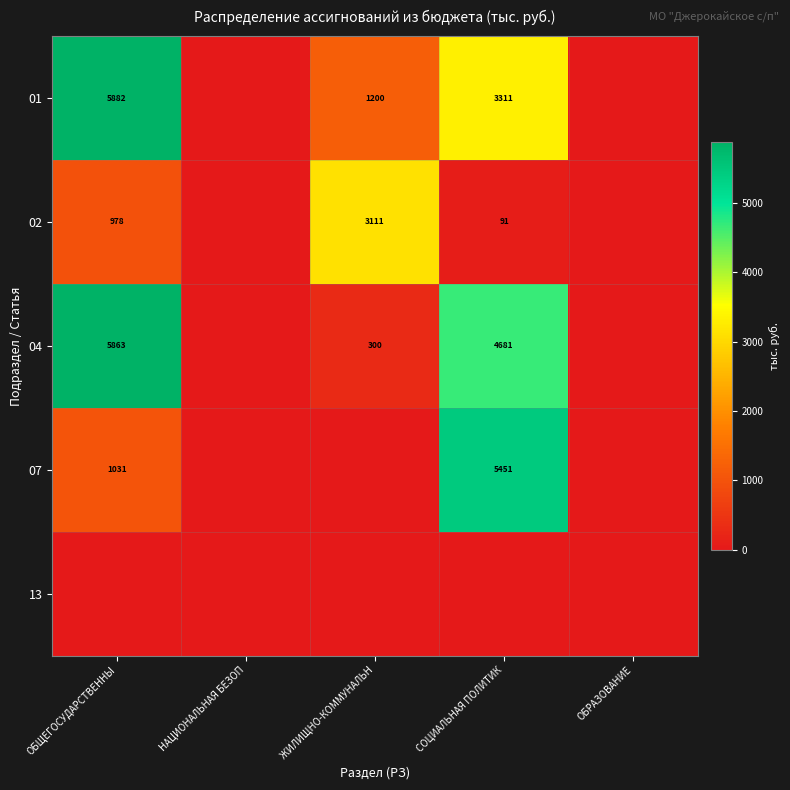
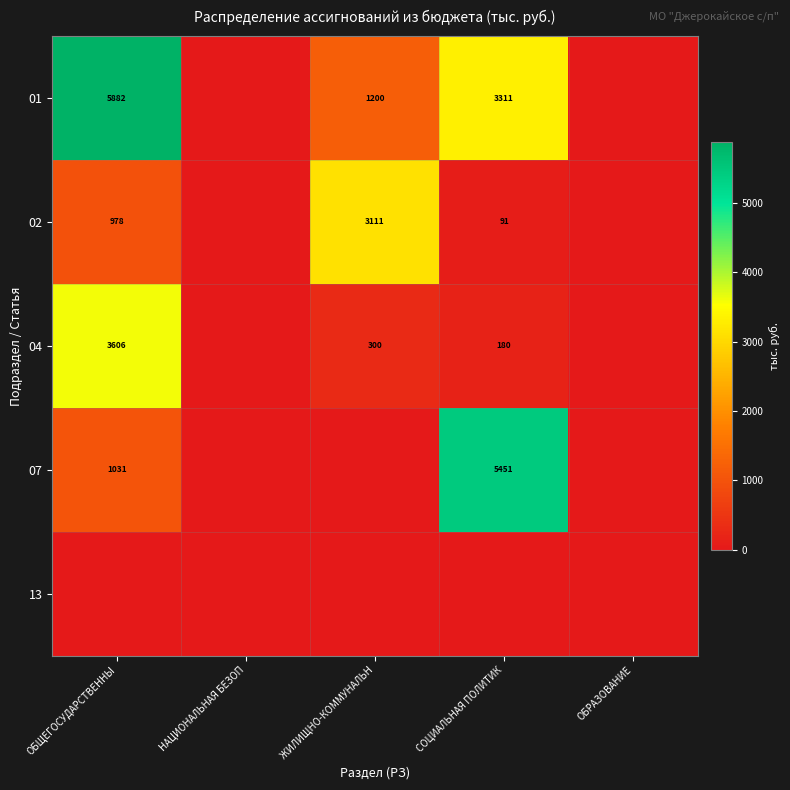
04, ОБЩЕГОСУДАРСТВЕННЫ: 5863 -> 3606
04, СОЦИАЛЬНАЯ ПОЛИТИК: 4681 -> 180
